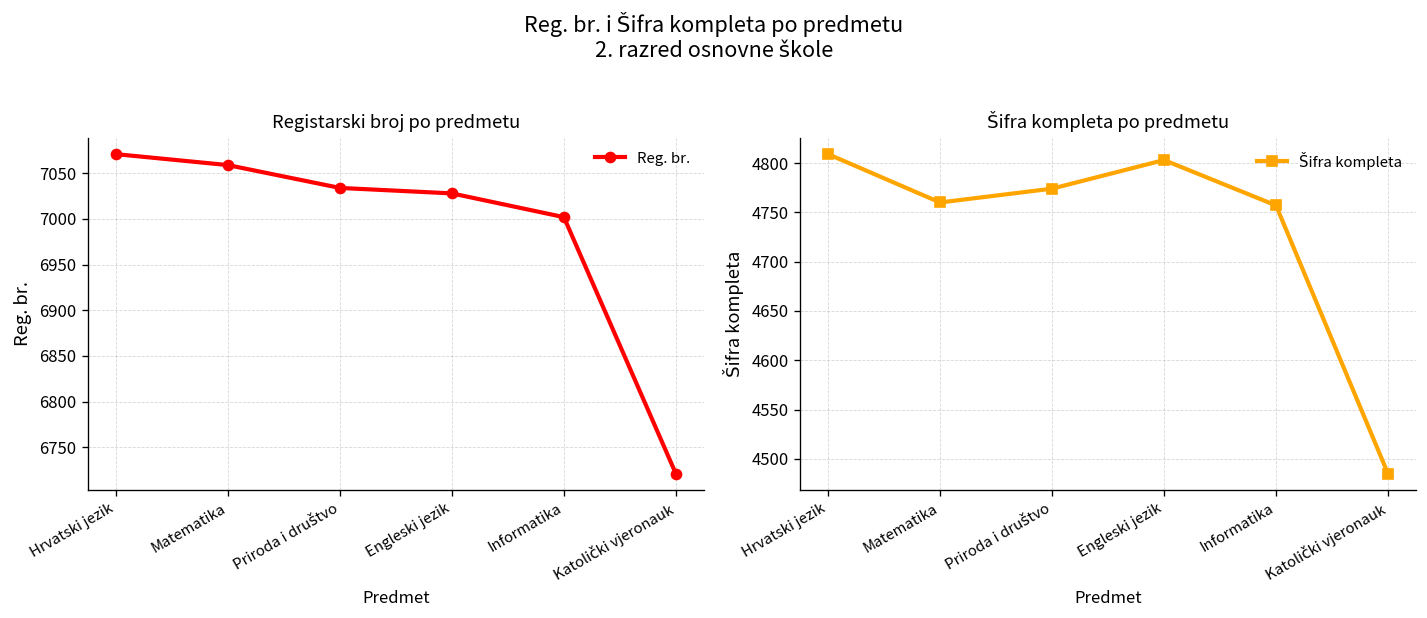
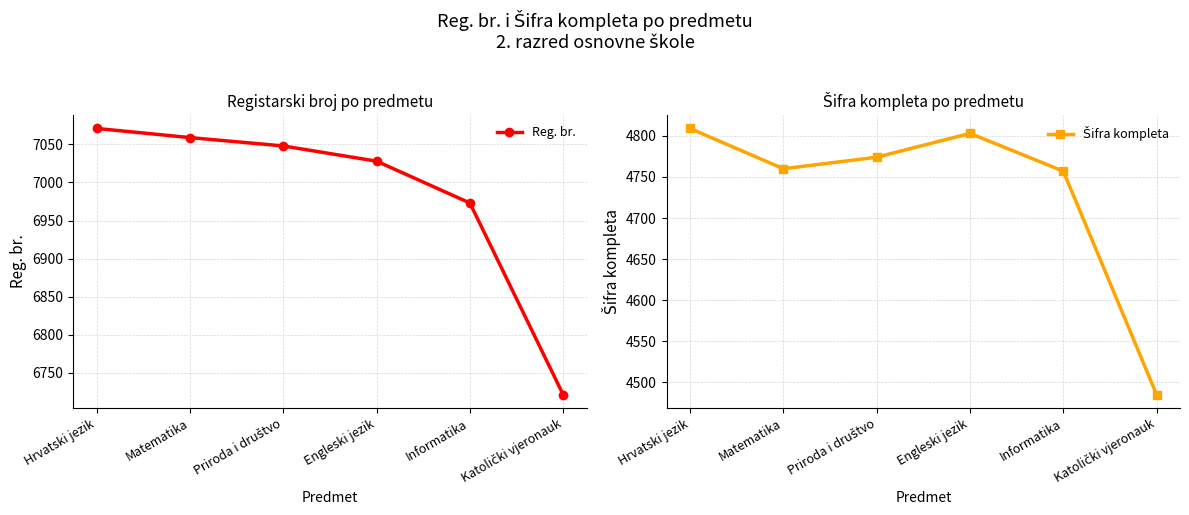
Registarski broj po predmetu, Priroda i društvo: 7030 -> 7050
Registarski broj po predmetu, Informatika: 7000 -> 6970
